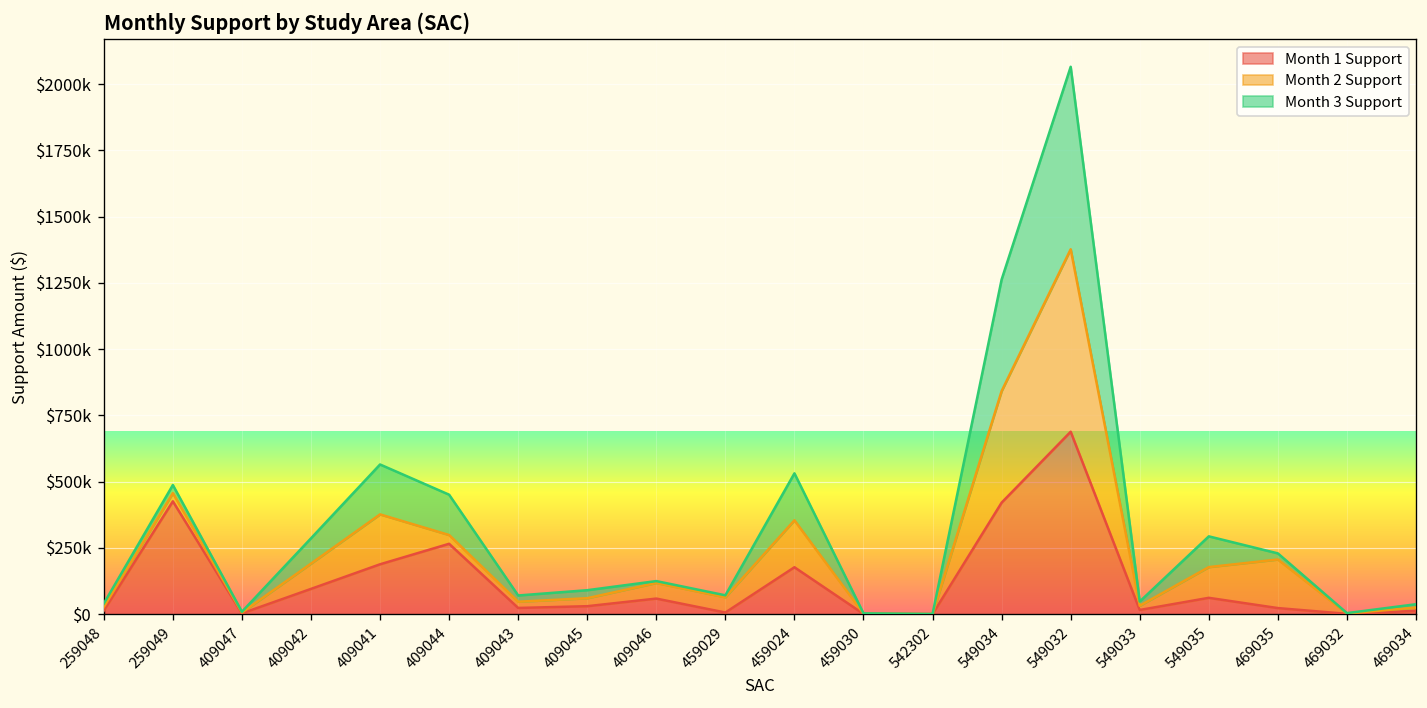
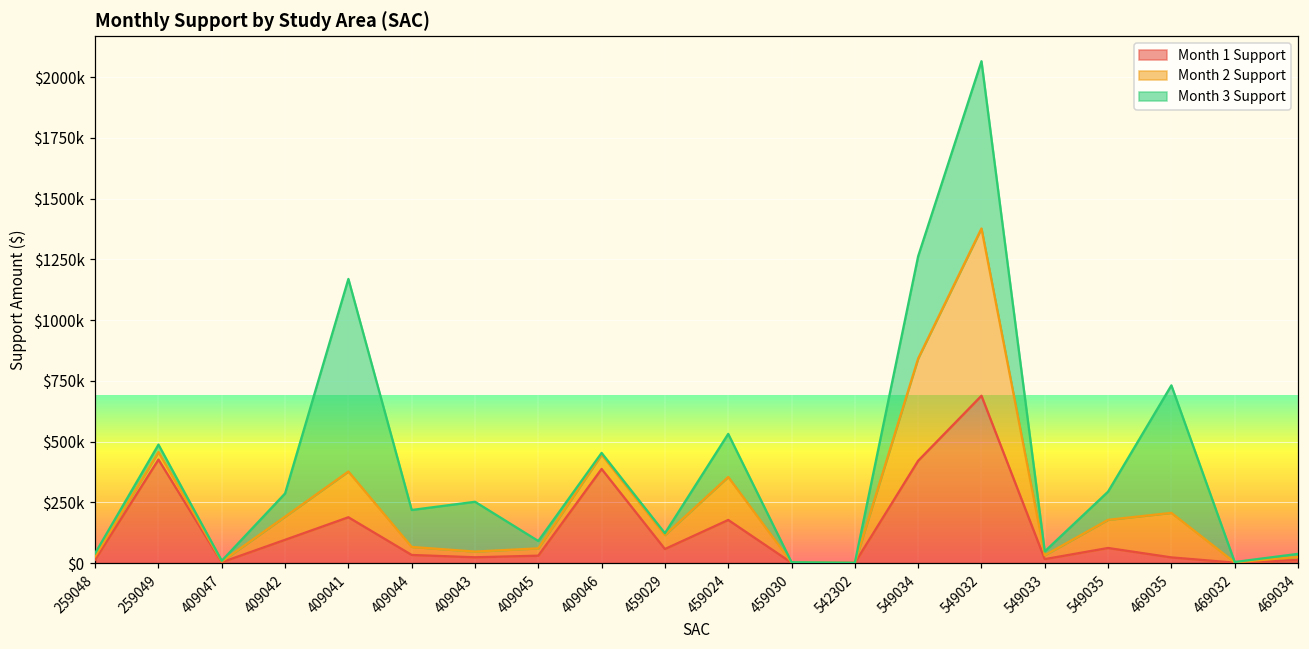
Month 3 Support, 409041: $190000 -> $790000
Month 1 Support, 409044: $270000 -> $30000
Month 3 Support, 409043: $20000 -> $200000
Month 1 Support, 409046: $60000 -> $390000
Month 1 Support, 459029: $10000 -> $60000
Month 3 Support, 469035: $20000 -> $520000
